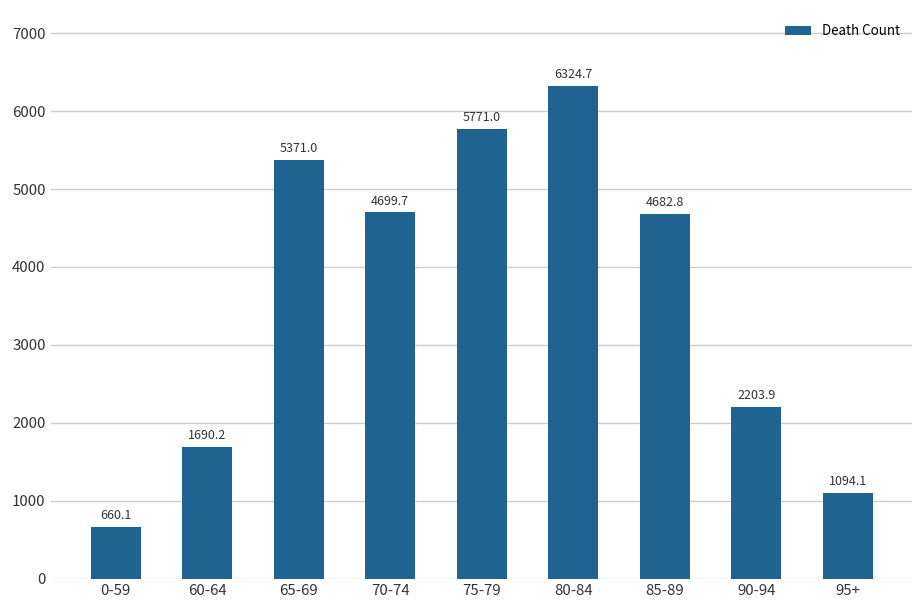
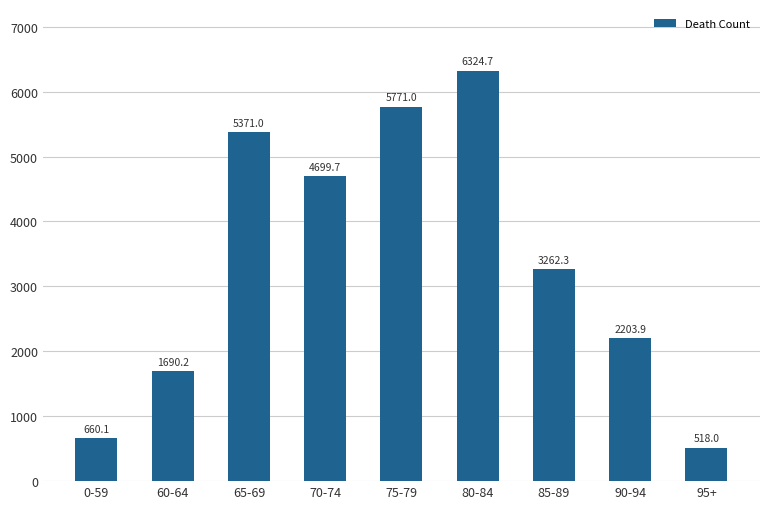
85-89: 4682.8 -> 3262.3
95+: 1094.1 -> 518.0
